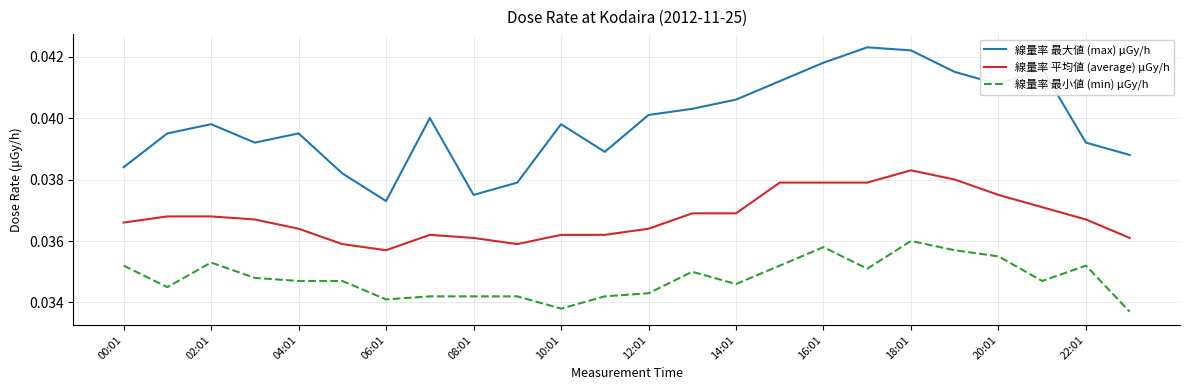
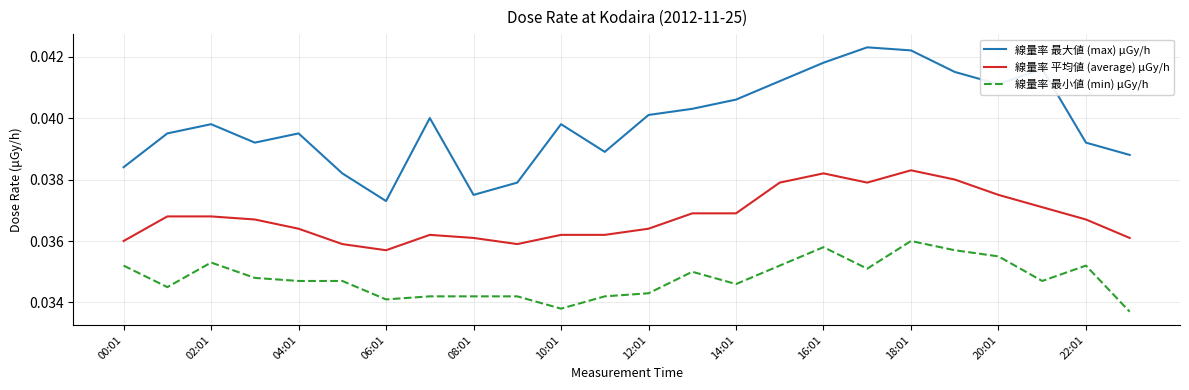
線量率 平均値 (average) μGy/h, 00:01: 0.0366 -> 0.0360
線量率 平均値 (average) μGy/h, 16:01: 0.0379 -> 0.0382
